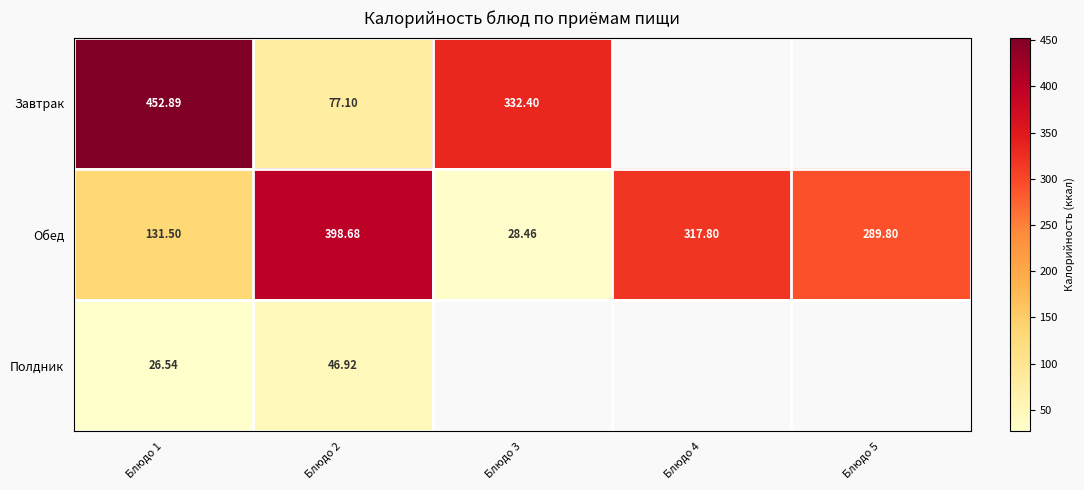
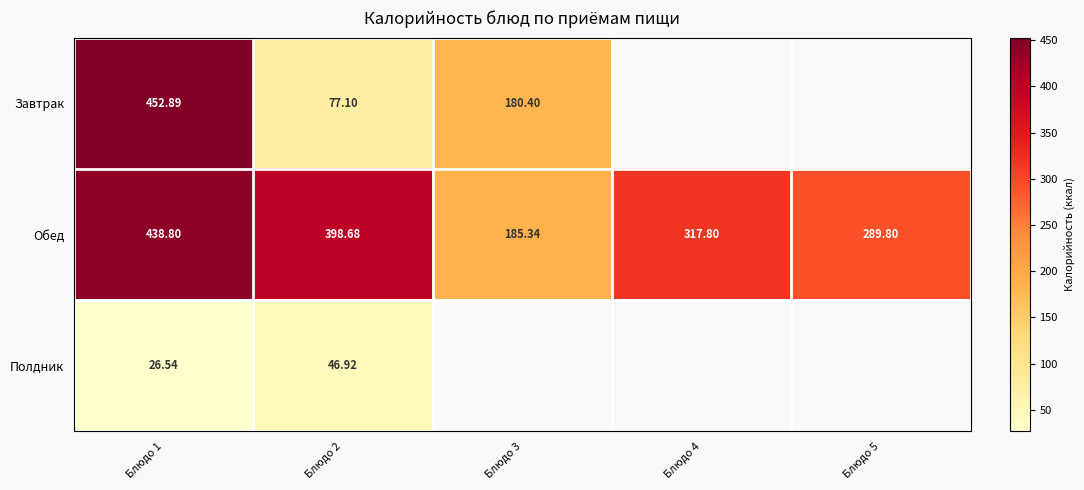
Завтрак, Блюдо 3: 332.40 -> 180.40
Обед, Блюдо 1: 131.50 -> 438.80
Обед, Блюдо 3: 28.46 -> 185.34
